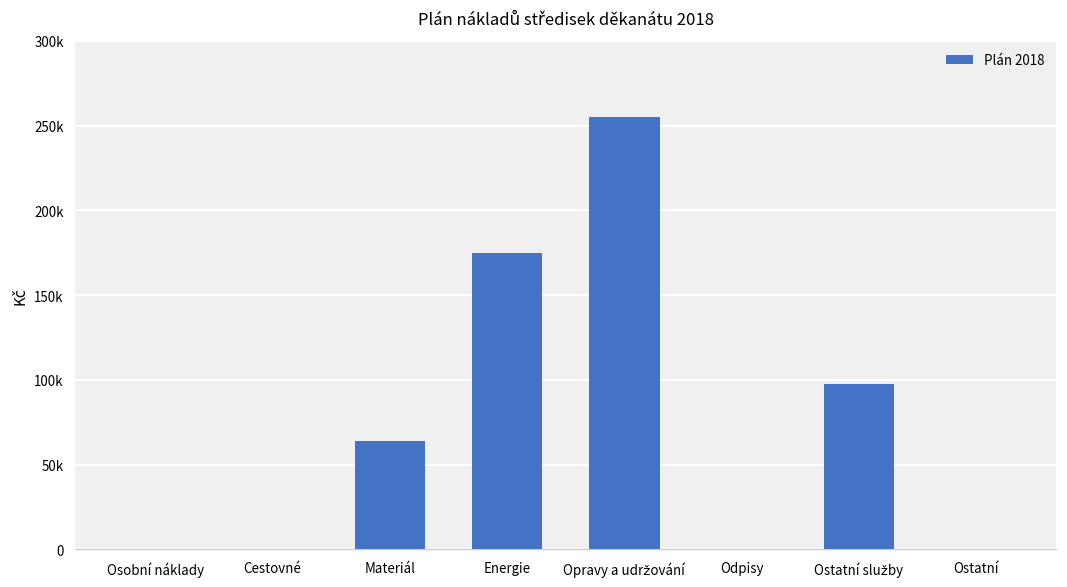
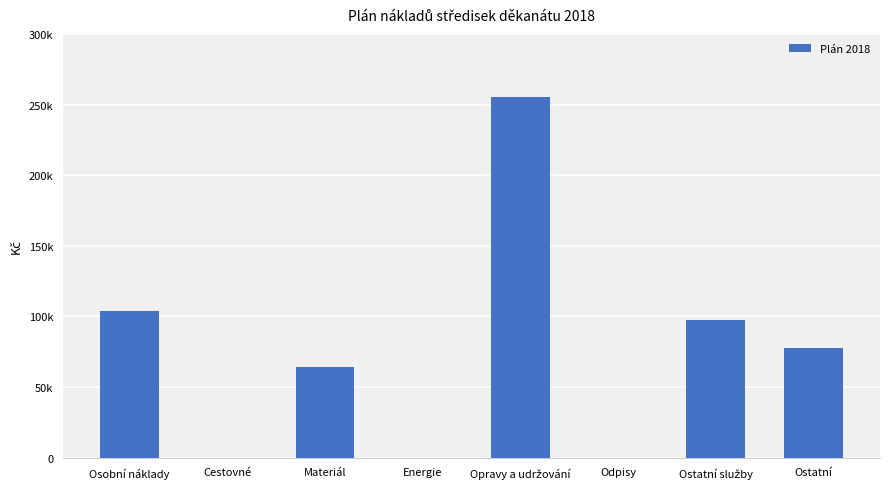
Osobní náklady: 0 -> 104000
Energie: 175000 -> 0
Ostatní: 0 -> 77000
